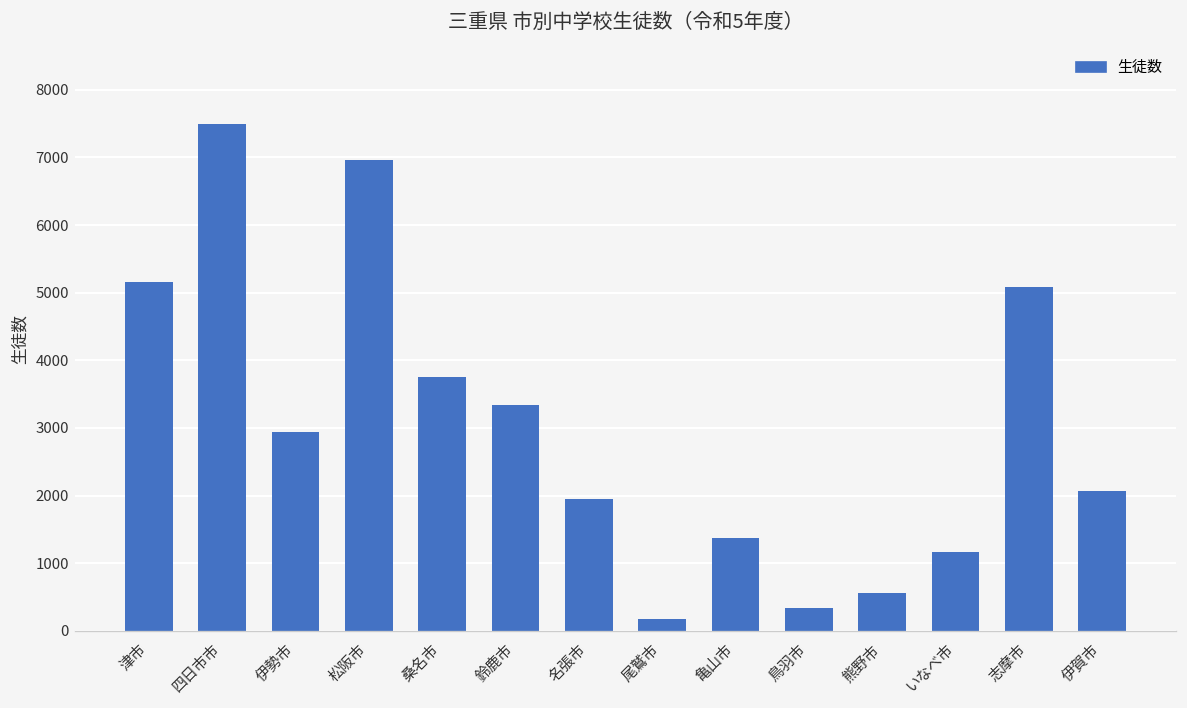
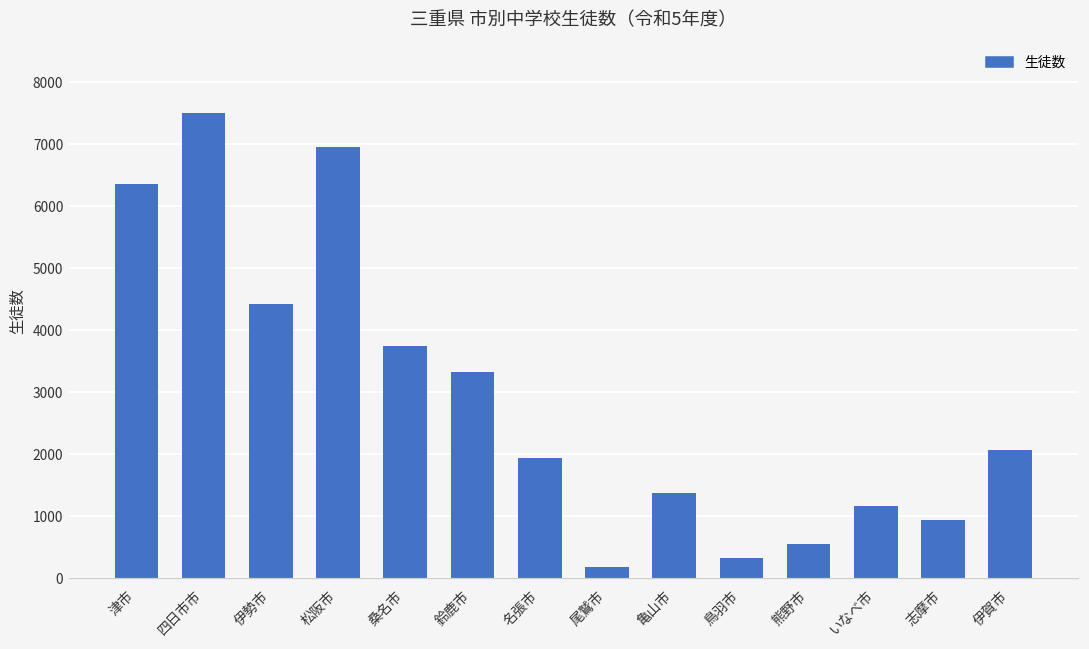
津市: 5200 -> 6400
伊勢市: 2900 -> 4400
志摩市: 5100 -> 900
